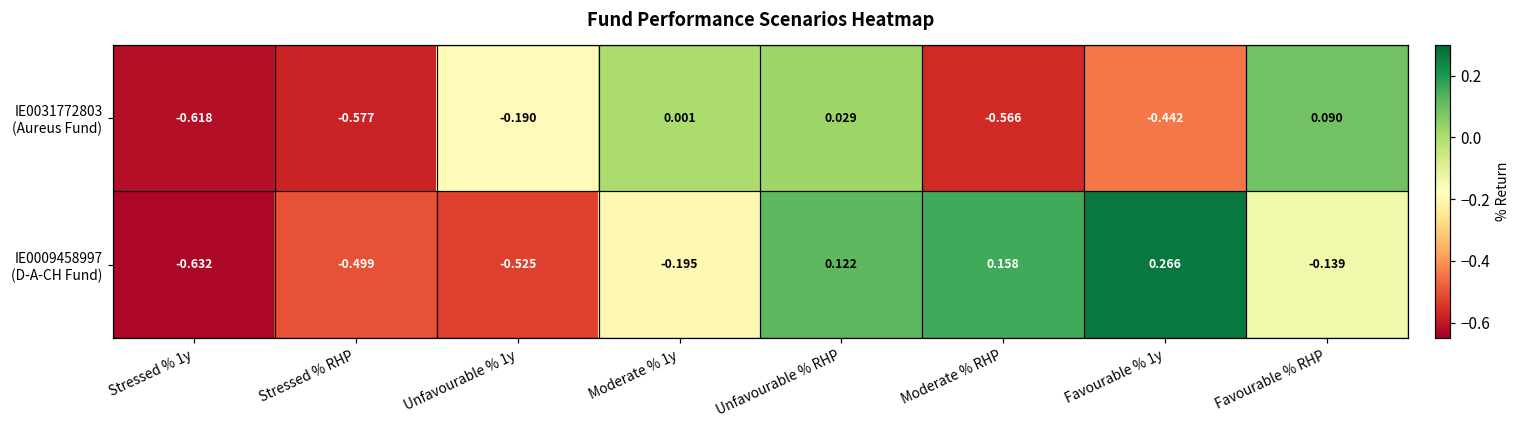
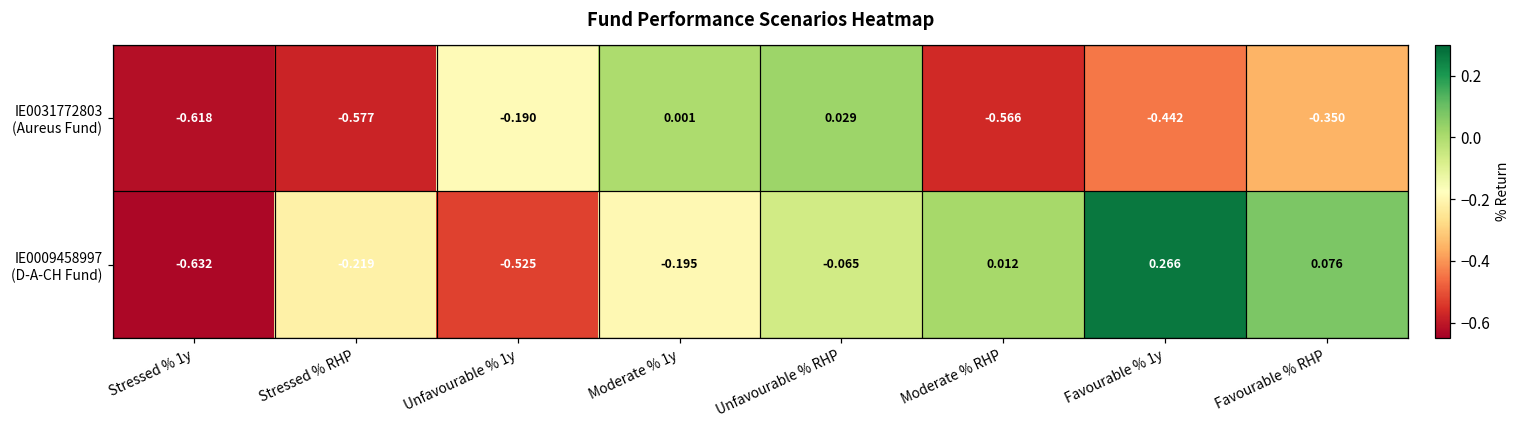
IE0031772803 (Aureus Fund), Favourable % RHP: 0.090 -> -0.350
IE0009458997 (D-A-CH Fund), Stressed % RHP: -0.499 -> -0.219
IE0009458997 (D-A-CH Fund), Unfavourable % RHP: 0.122 -> -0.065
IE0009458997 (D-A-CH Fund), Moderate % RHP: 0.158 -> 0.012
IE0009458997 (D-A-CH Fund), Favourable % RHP: -0.139 -> 0.076
